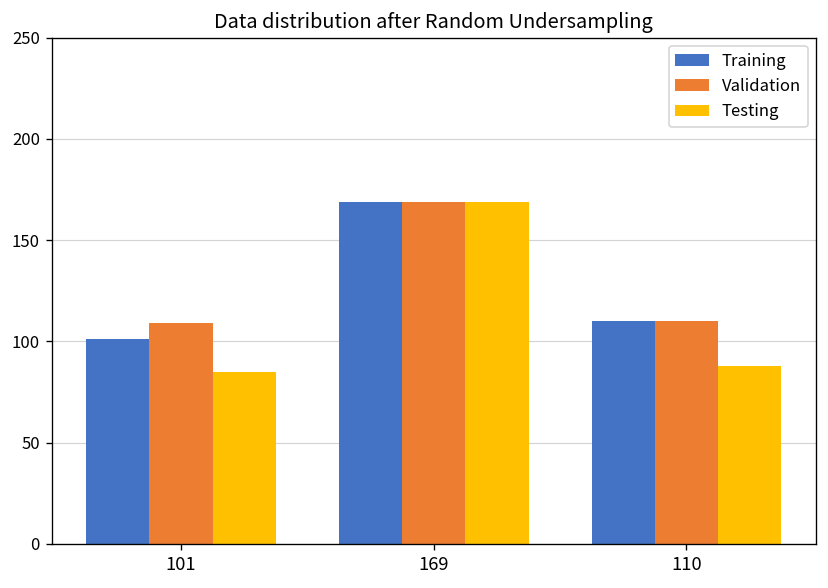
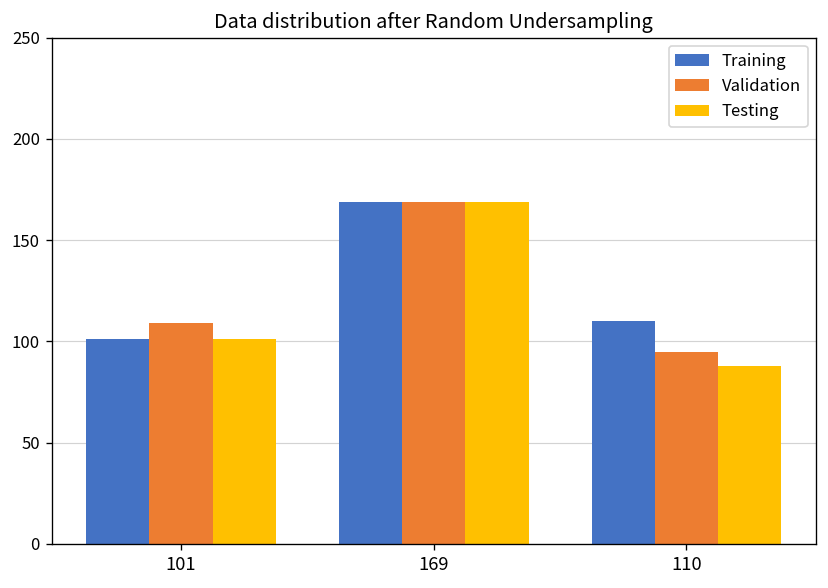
Testing, 101: 85 -> 101
Validation, 110: 110 -> 95
